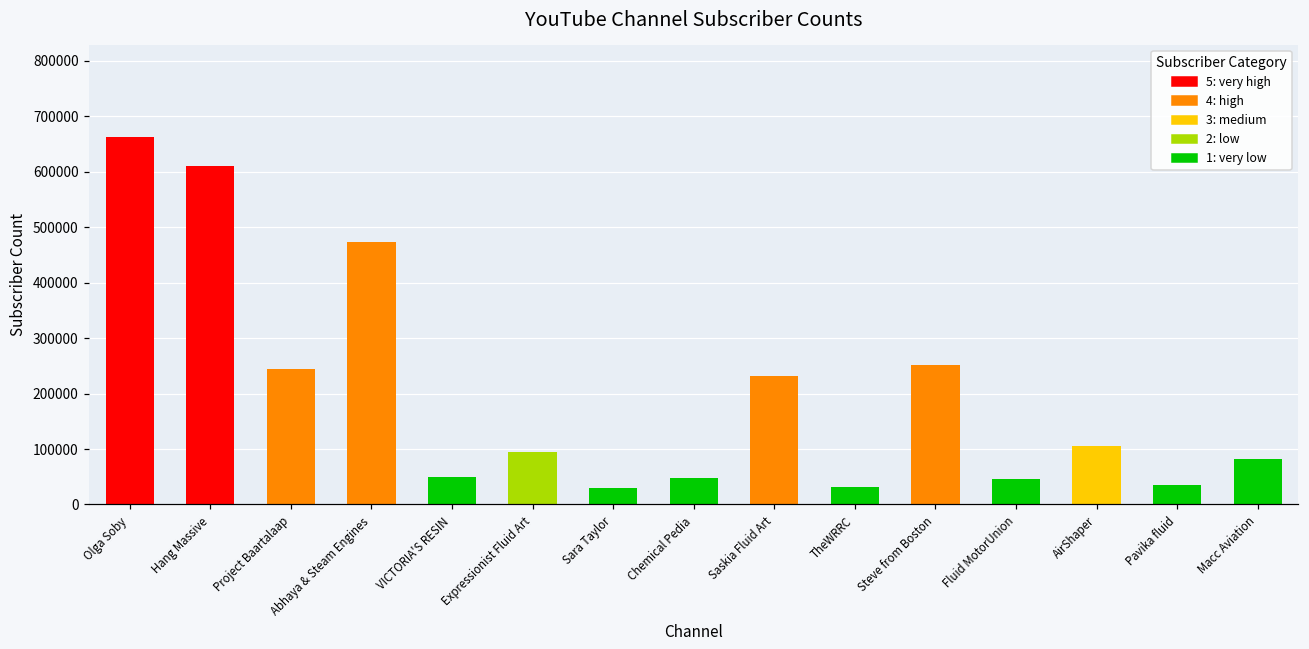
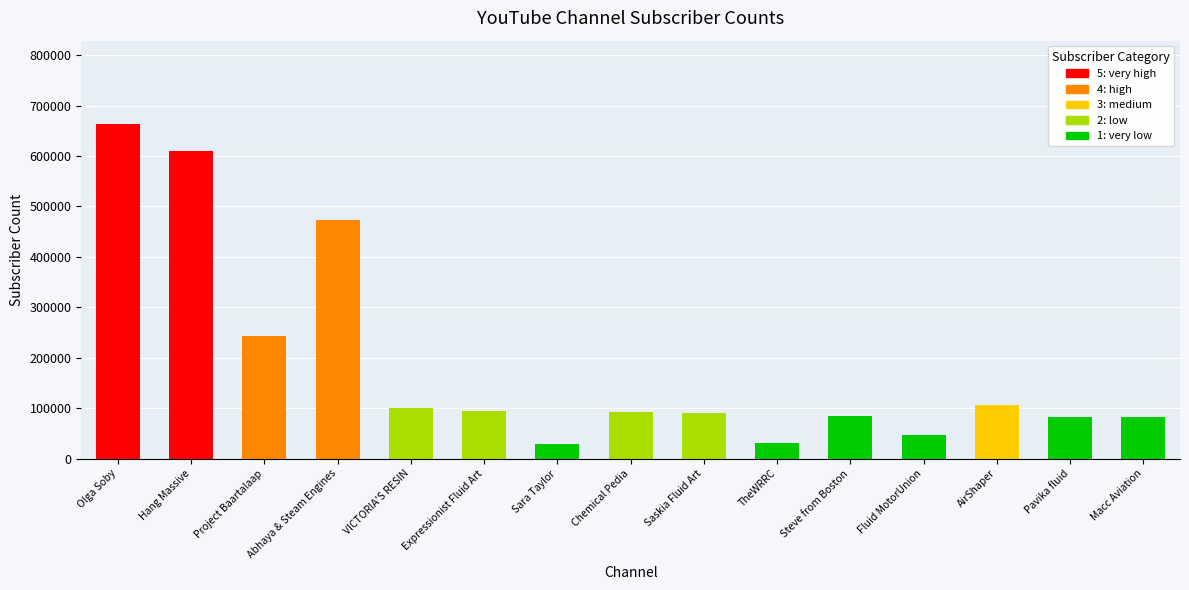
VICTORIA'S RESIN: 50000 -> 100000
Chemical Pedia: 50000 -> 90000
Saskia Fluid Art: 230000 -> 90000
Steve from Boston: 250000 -> 80000
Pavika fluid: 30000 -> 80000
